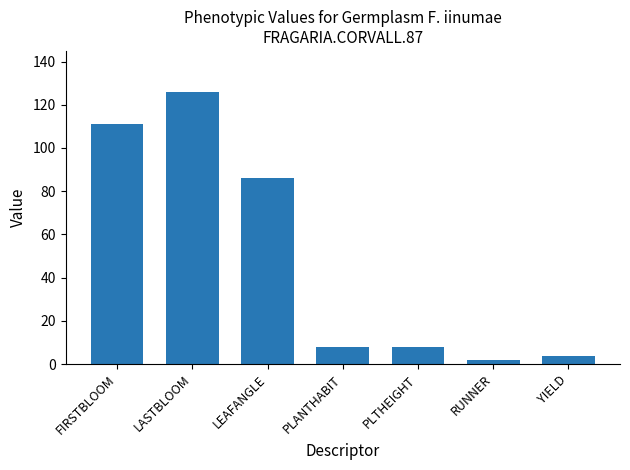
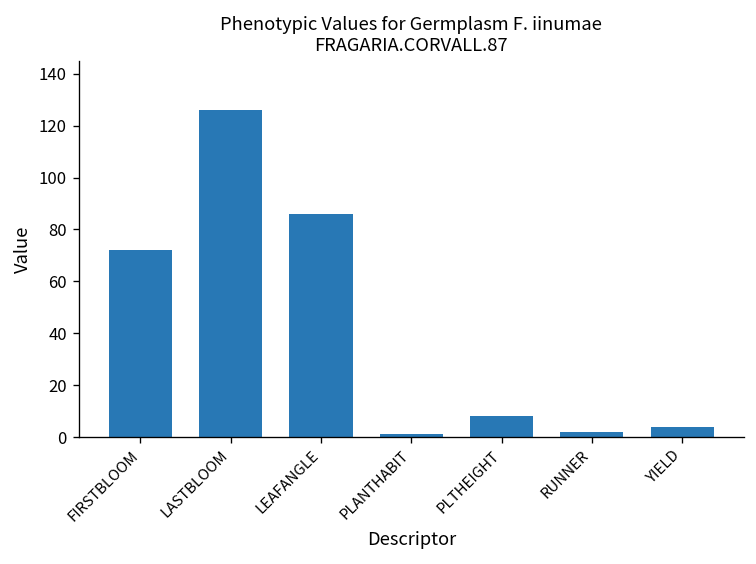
FIRSTBLOOM: 111 -> 72
PLANTHABIT: 8 -> 1
